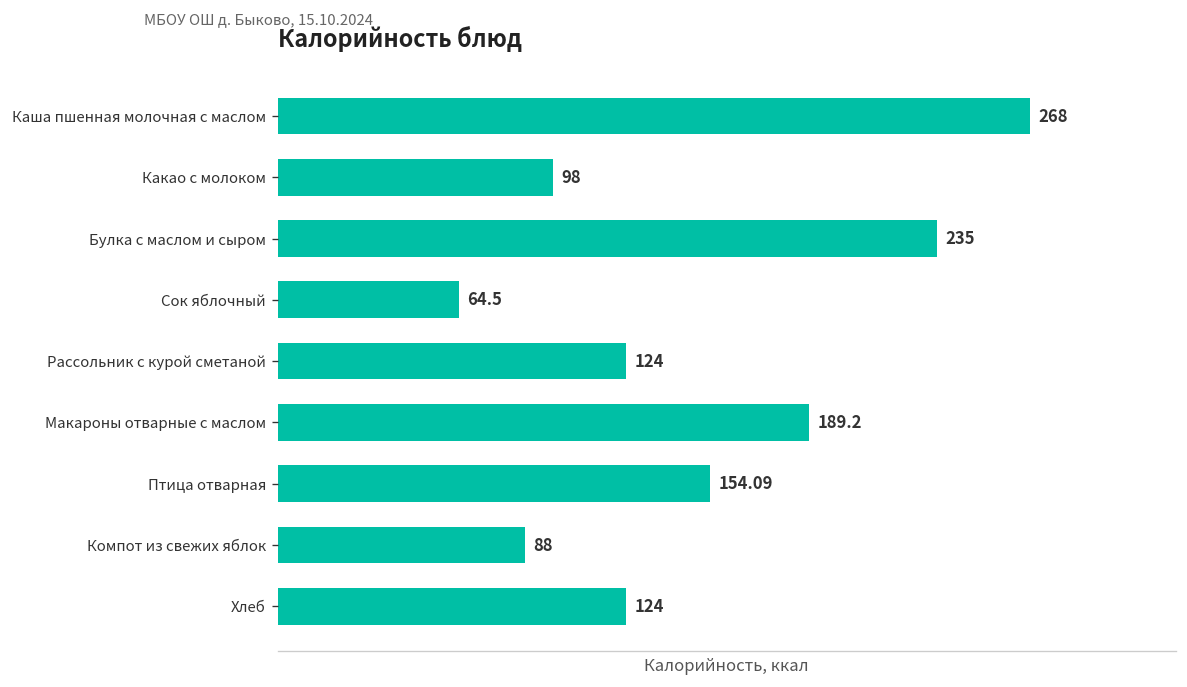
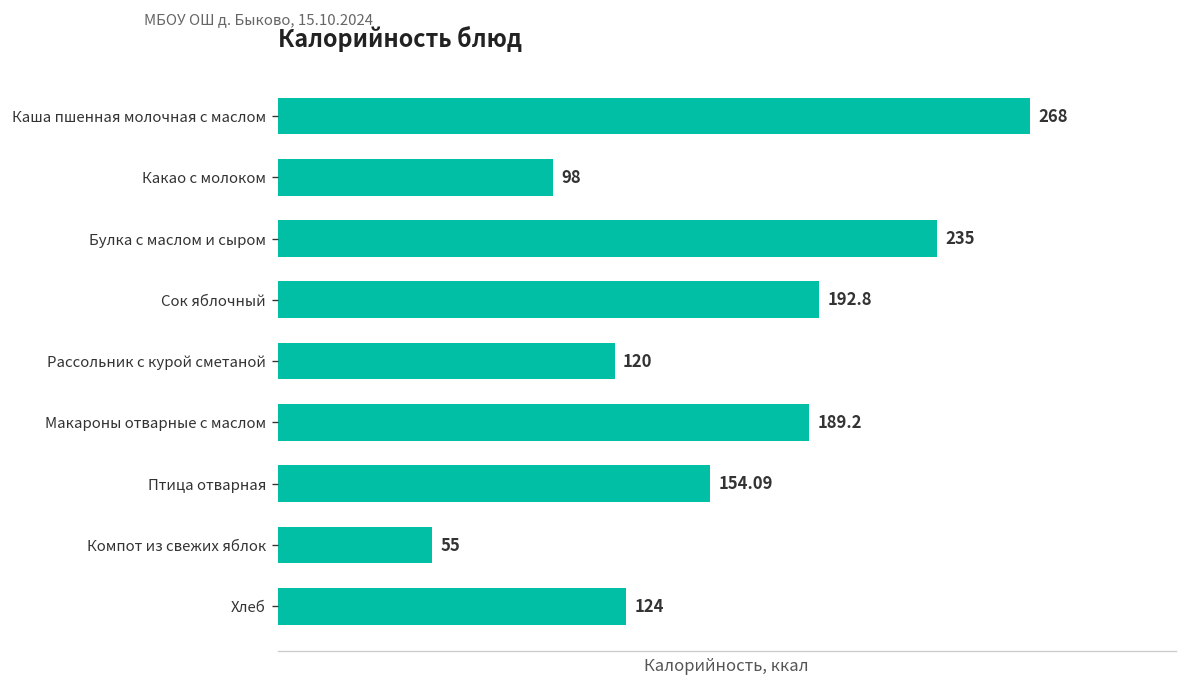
Сок яблочный: 64.5 -> 192.8
Рассольник с курой сметаной: 124 -> 120
Компот из свежих яблок: 88 -> 55
